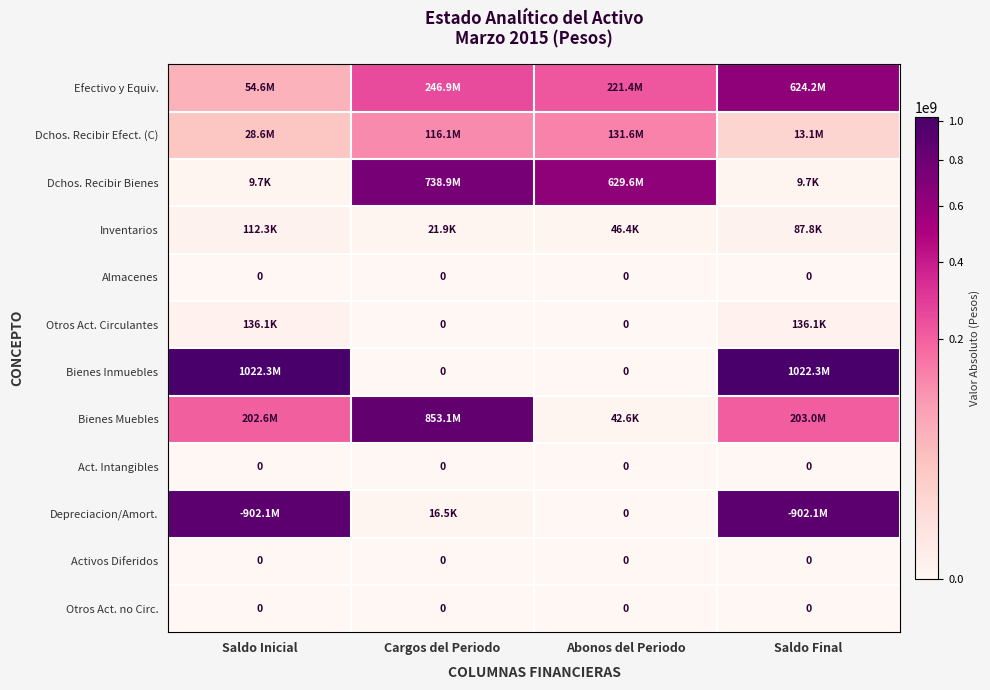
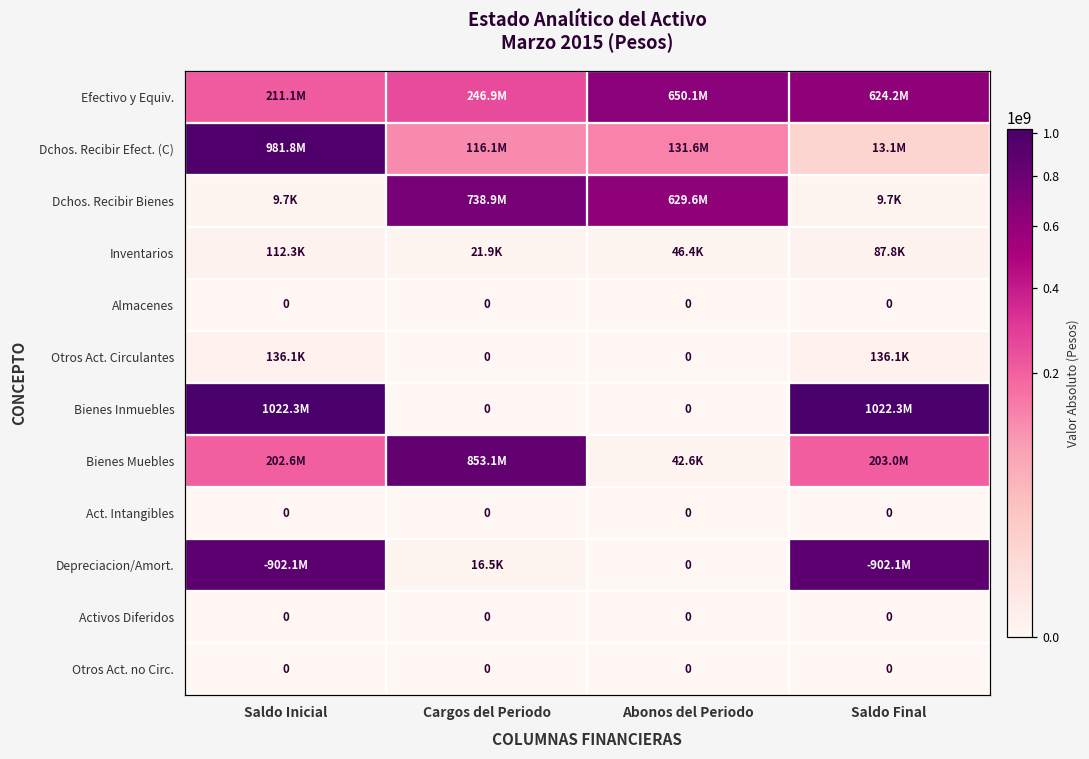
Efectivo y Equiv., Saldo Inicial: 54.6M -> 211.1M
Efectivo y Equiv., Abonos del Periodo: 221.4M -> 650.1M
Dchos. Recibir Efect. (C), Saldo Inicial: 28.6M -> 981.8M
